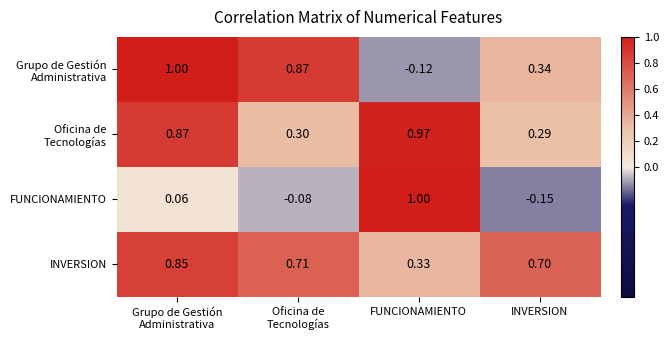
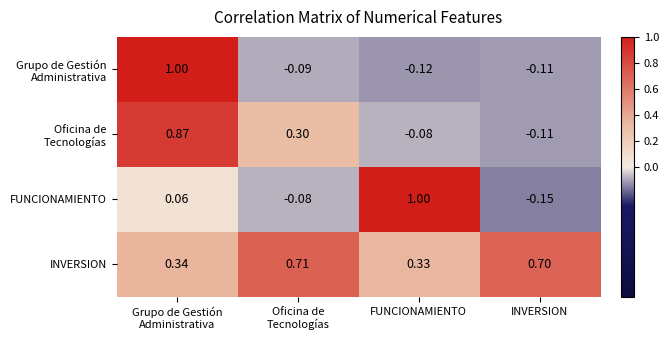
Grupo de Gestión Administrativa, Oficina de Tecnologías: 0.87 -> -0.09
Grupo de Gestión Administrativa, INVERSION: 0.34 -> -0.11
Oficina de Tecnologías, FUNCIONAMIENTO: 0.97 -> -0.08
Oficina de Tecnologías, INVERSION: 0.29 -> -0.11
INVERSION, Grupo de Gestión Administrativa: 0.85 -> 0.34
